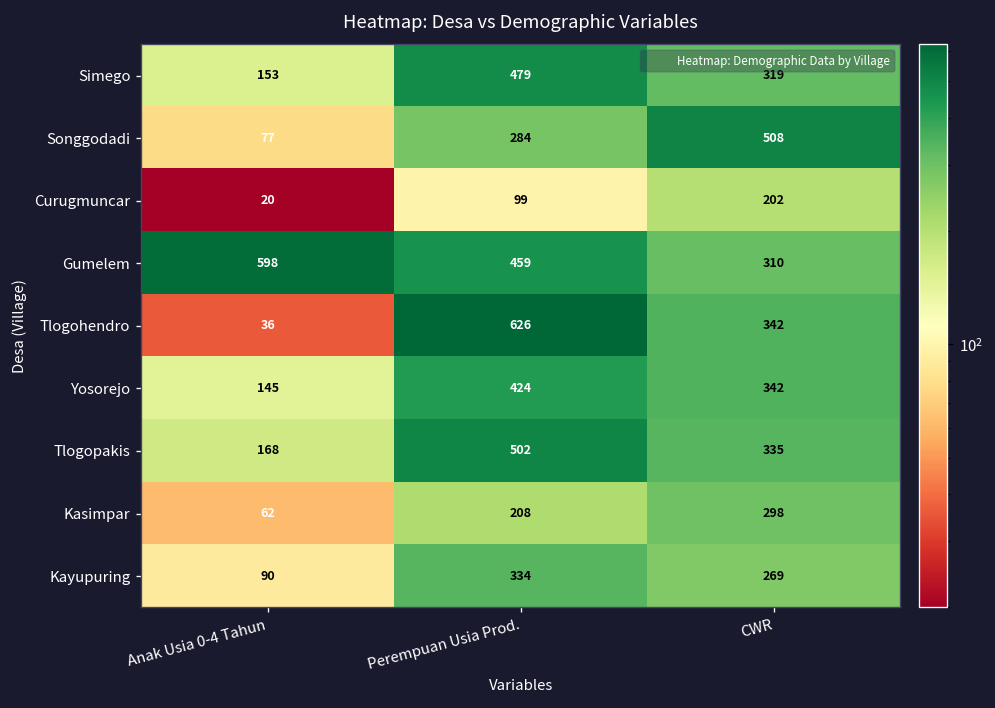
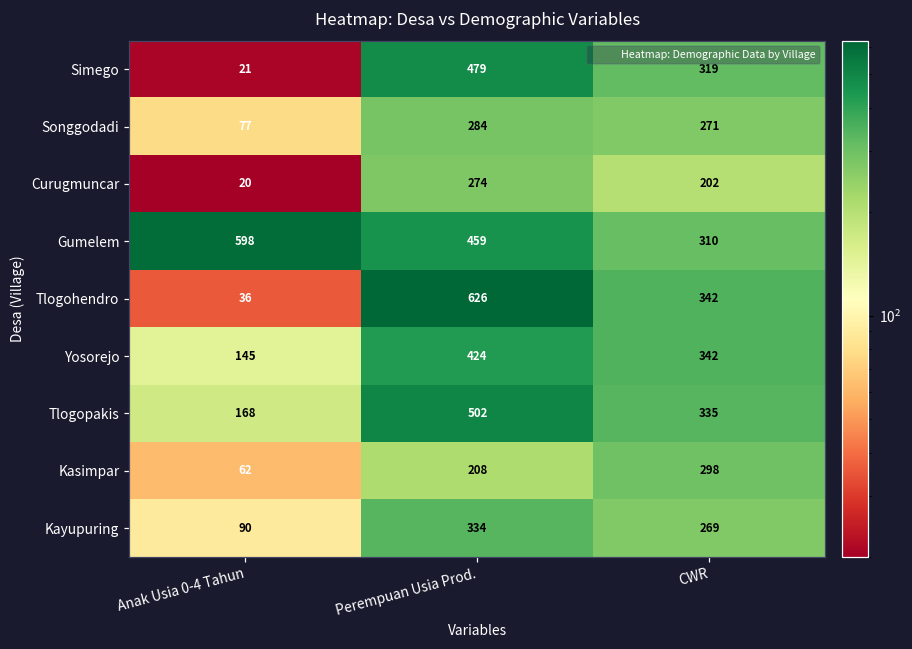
Simego, Anak Usia 0-4 Tahun: 153 -> 21
Songgodadi, CWR: 508 -> 271
Curugmuncar, Perempuan Usia Prod.: 99 -> 274
